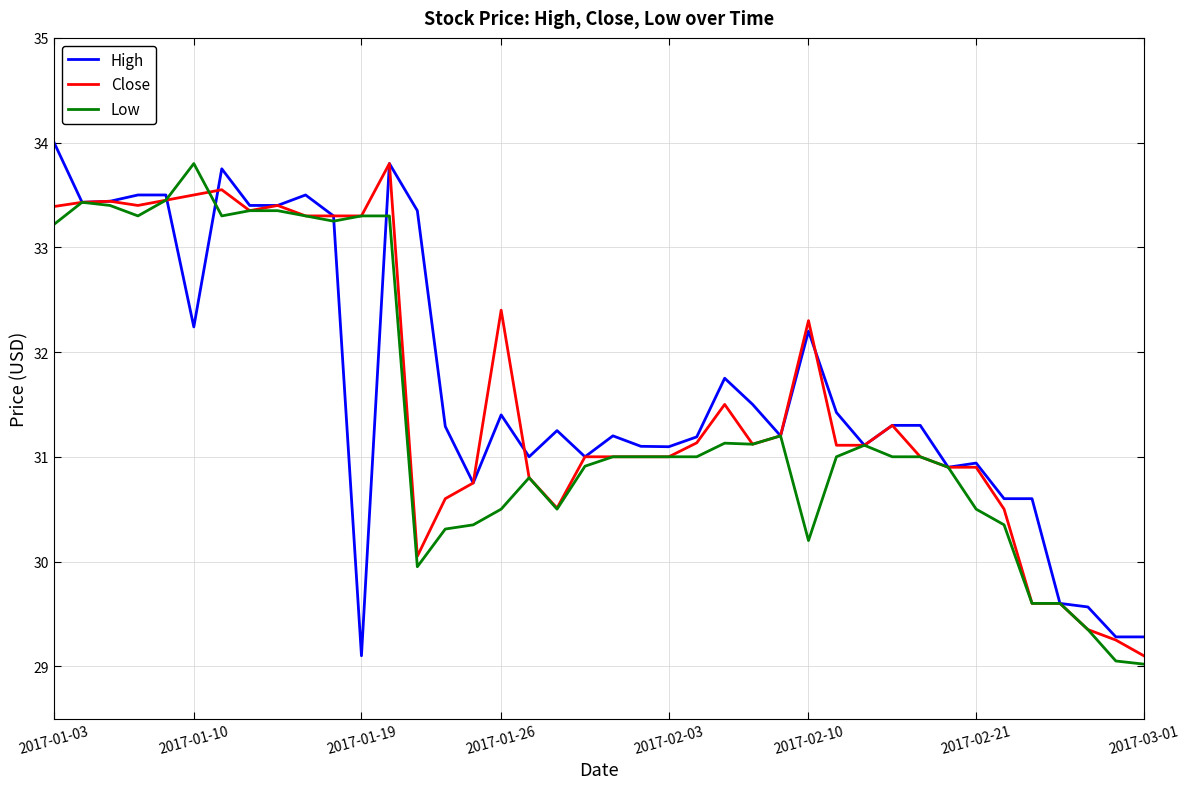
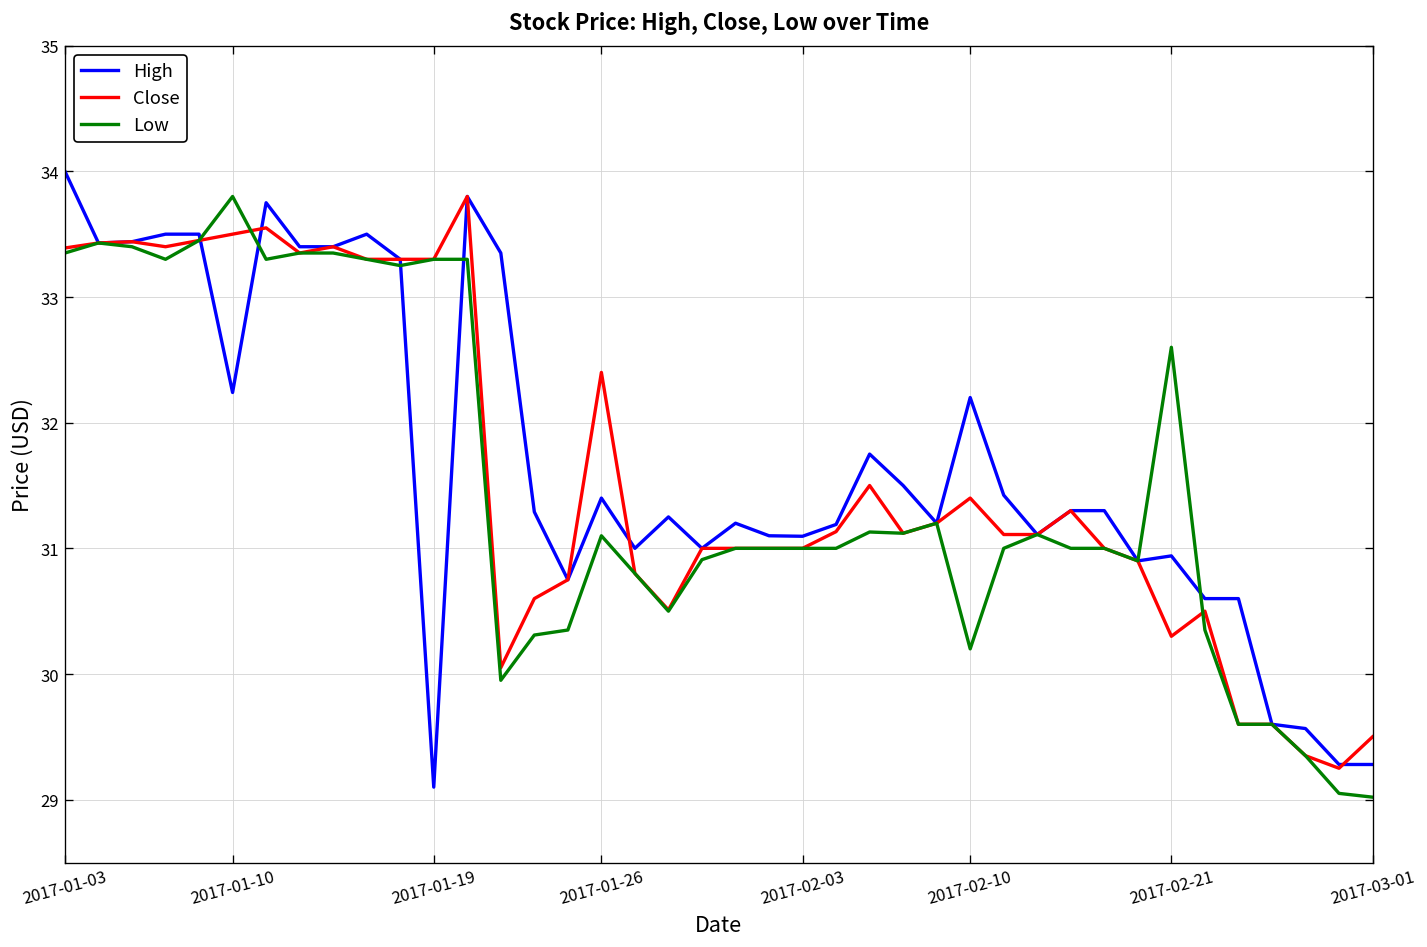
Low, 2017-01-03: 33.22 -> 33.35
Low, 2017-01-26: 30.5 -> 31.1
Close, 2017-02-10: 32.3 -> 31.4
Close, 2017-02-21: 30.9 -> 30.3
Low, 2017-02-21: 30.5 -> 32.6
Close, 2017-03-01: 29.1 -> 29.5
